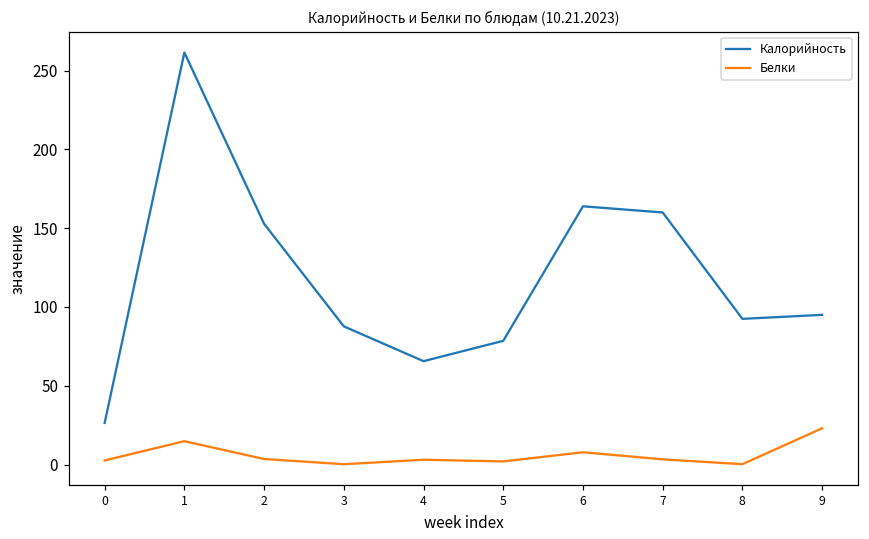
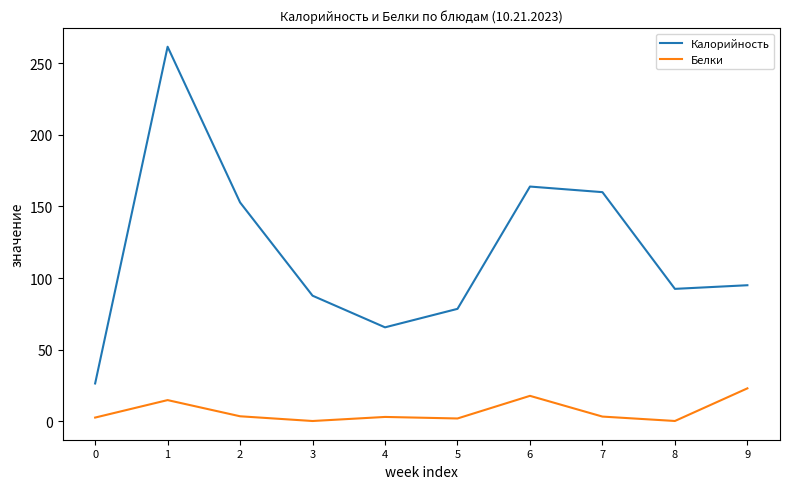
Белки, 6: 8 -> 18
